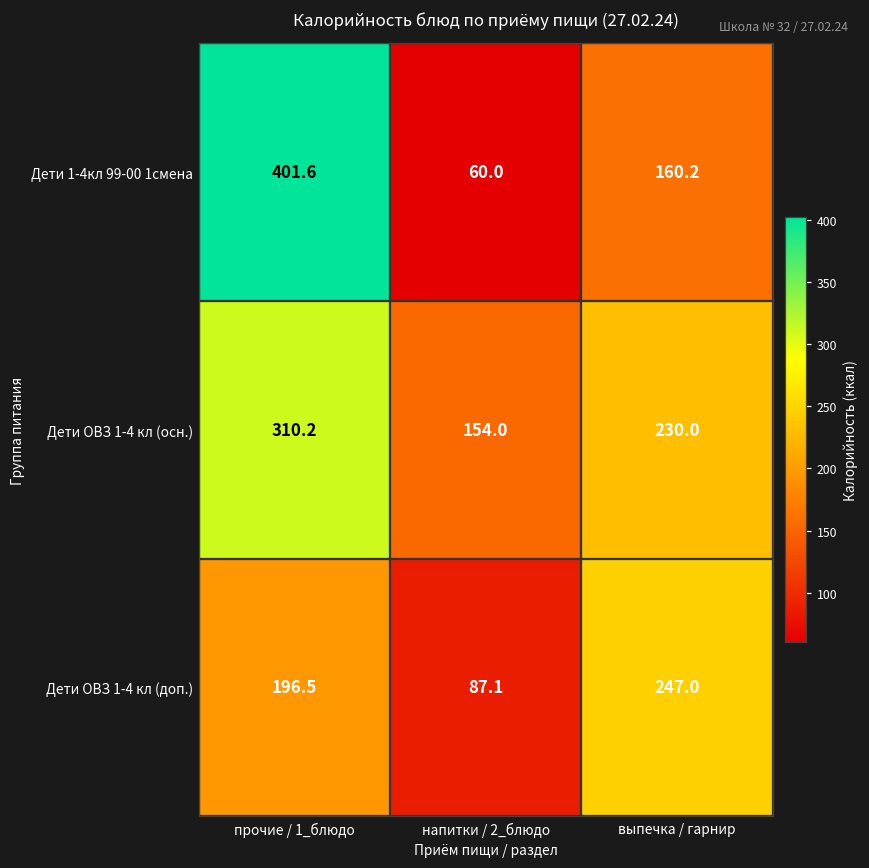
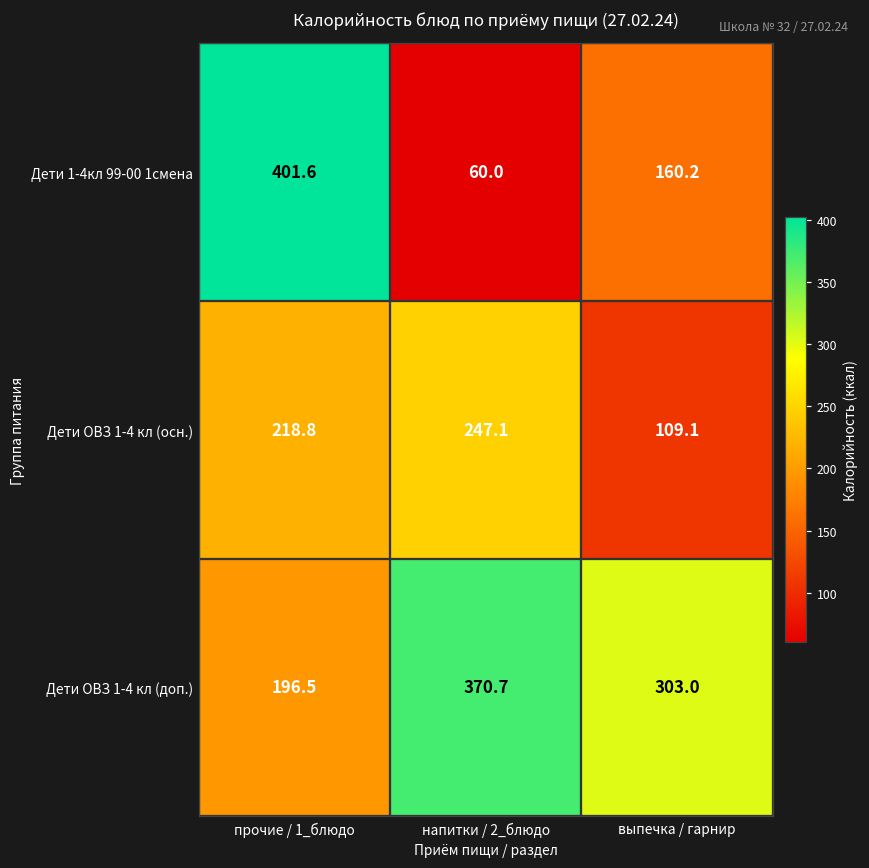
Дети ОВЗ 1-4 кл (осн.), прочие / 1_блюдо: 310.2 -> 218.8
Дети ОВЗ 1-4 кл (осн.), напитки / 2_блюдо: 154.0 -> 247.1
Дети ОВЗ 1-4 кл (осн.), выпечка / гарнир: 230.0 -> 109.1
Дети ОВЗ 1-4 кл (доп.), напитки / 2_блюдо: 87.1 -> 370.7
Дети ОВЗ 1-4 кл (доп.), выпечка / гарнир: 247.0 -> 303.0
